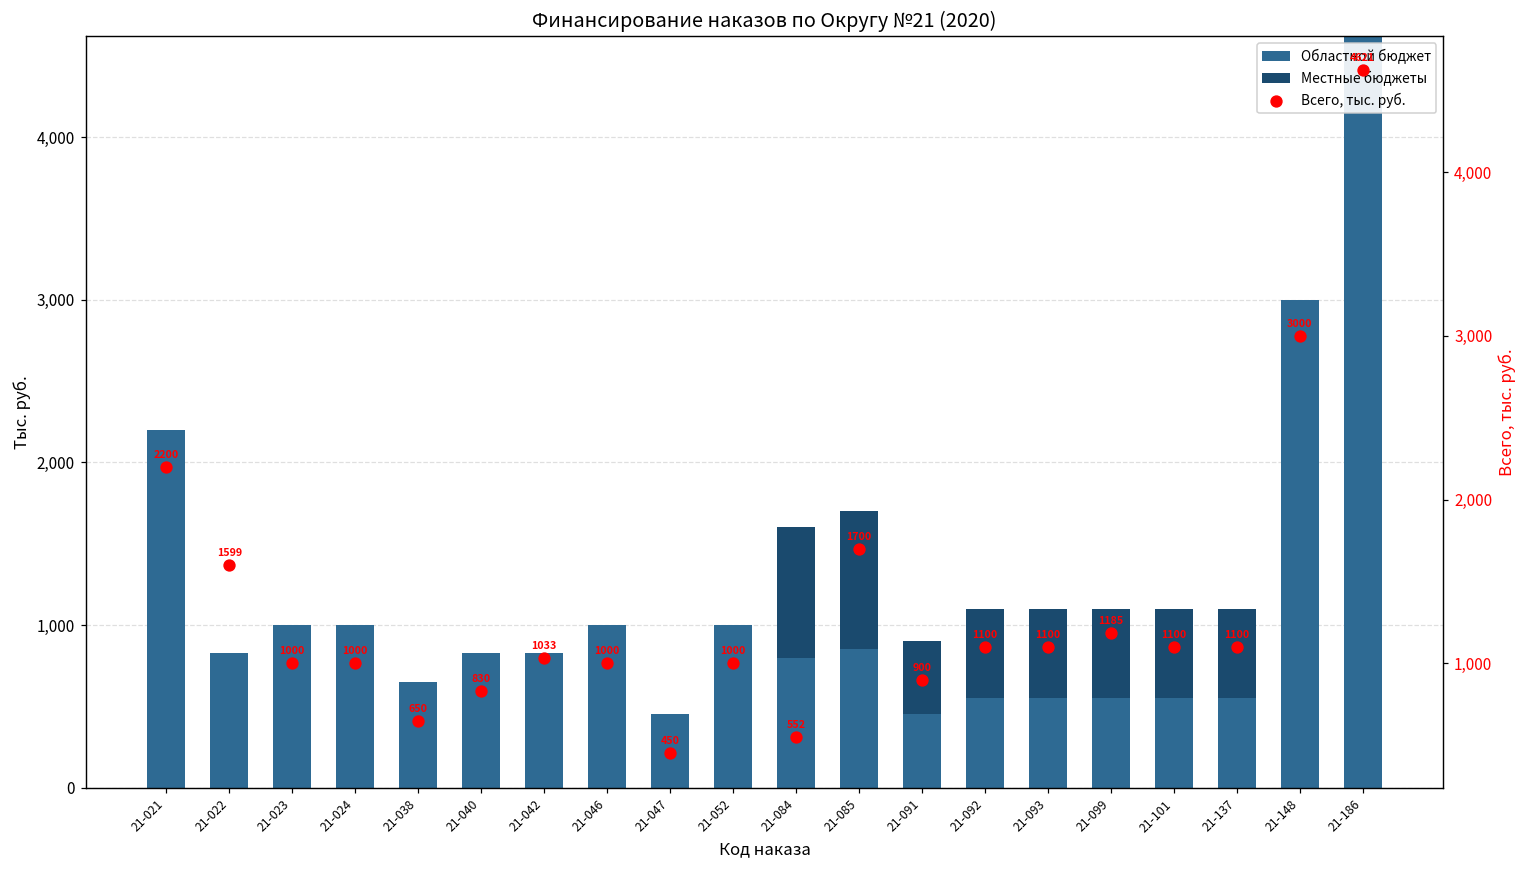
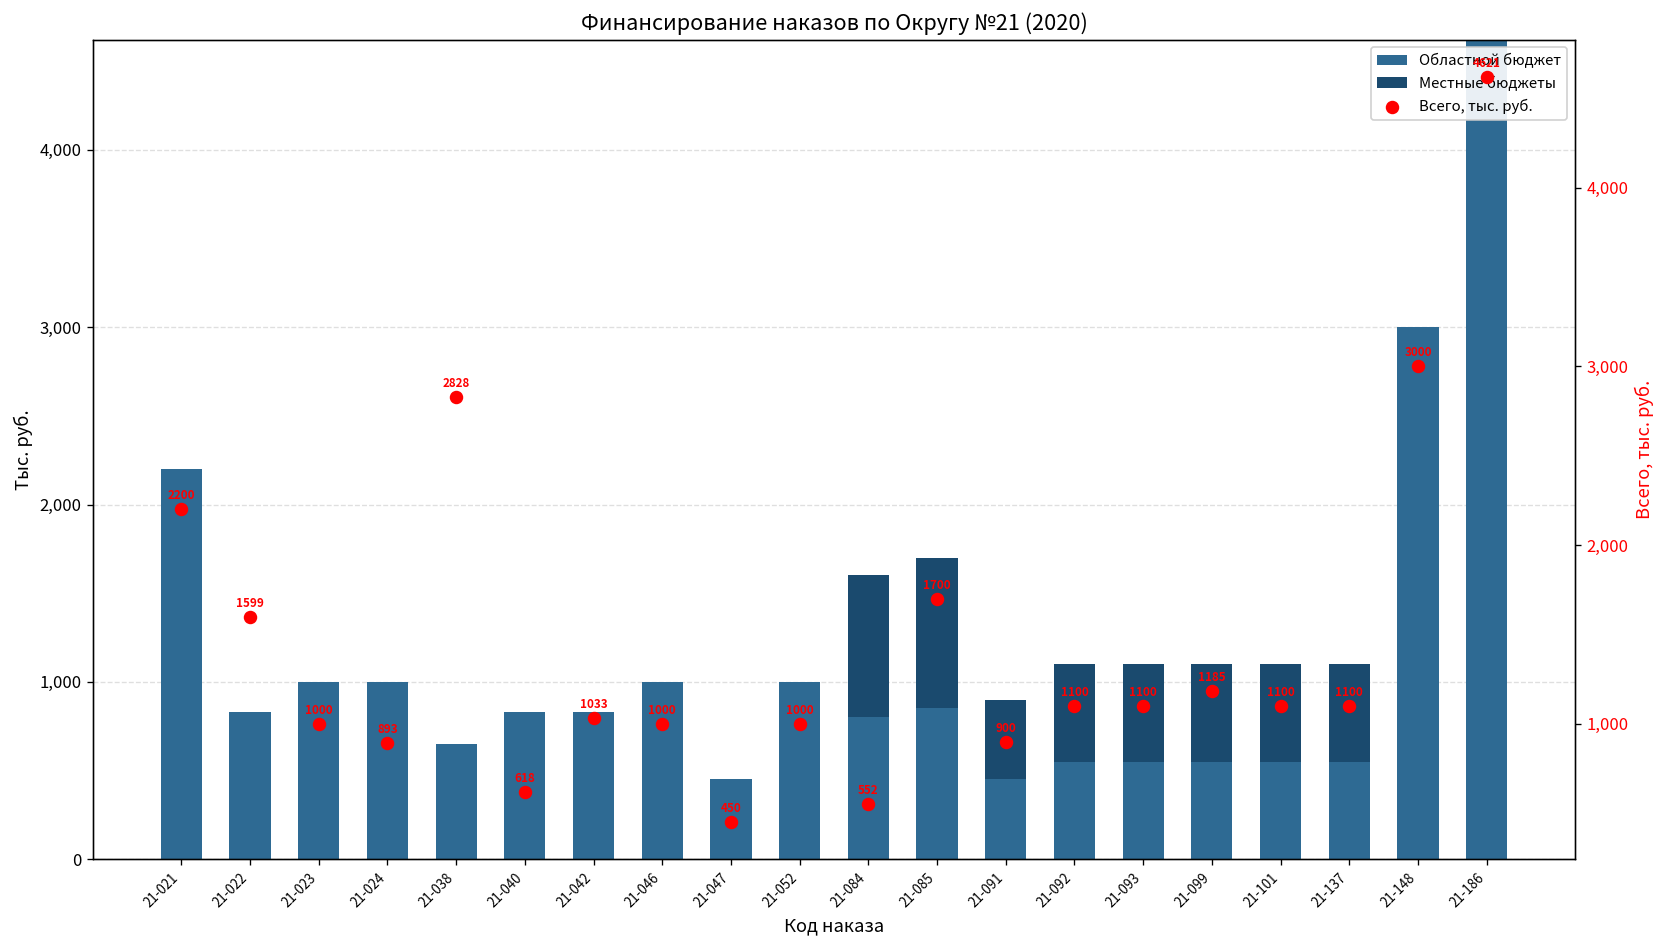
Всего, тыс. руб., 21-024: 1000 -> 893
Всего, тыс. руб., 21-038: 650 -> 2828
Всего, тыс. руб., 21-040: 830 -> 618
